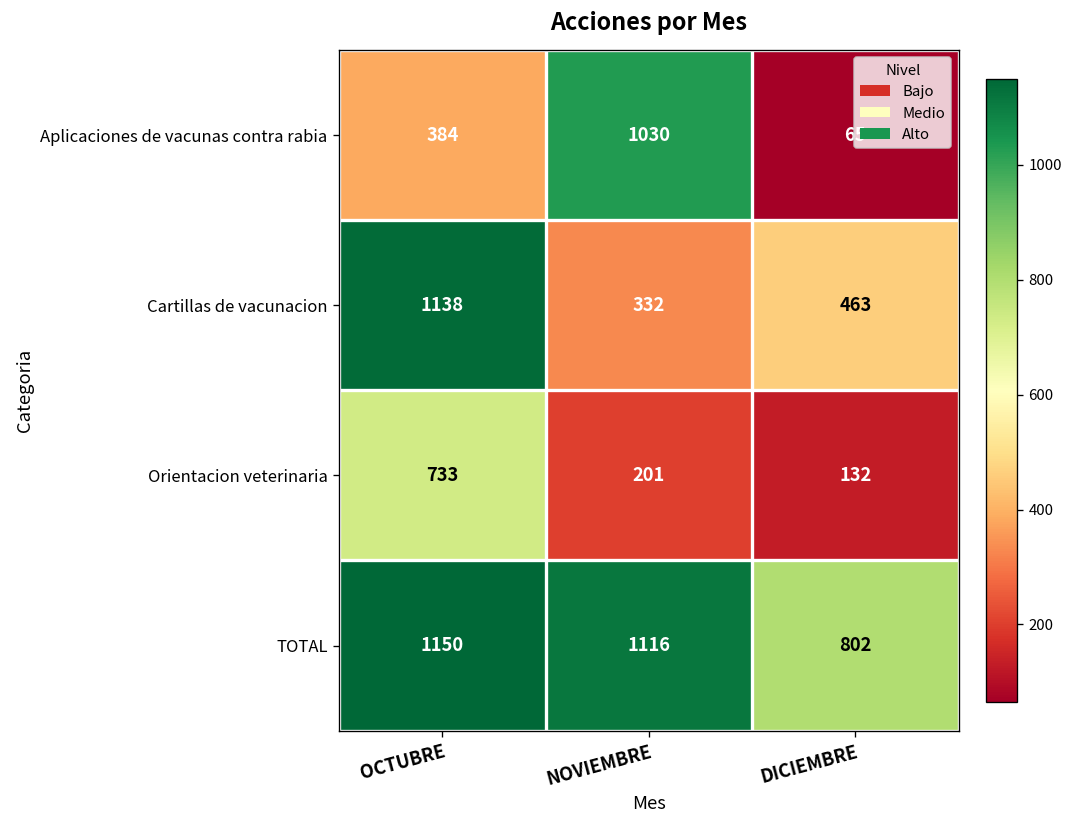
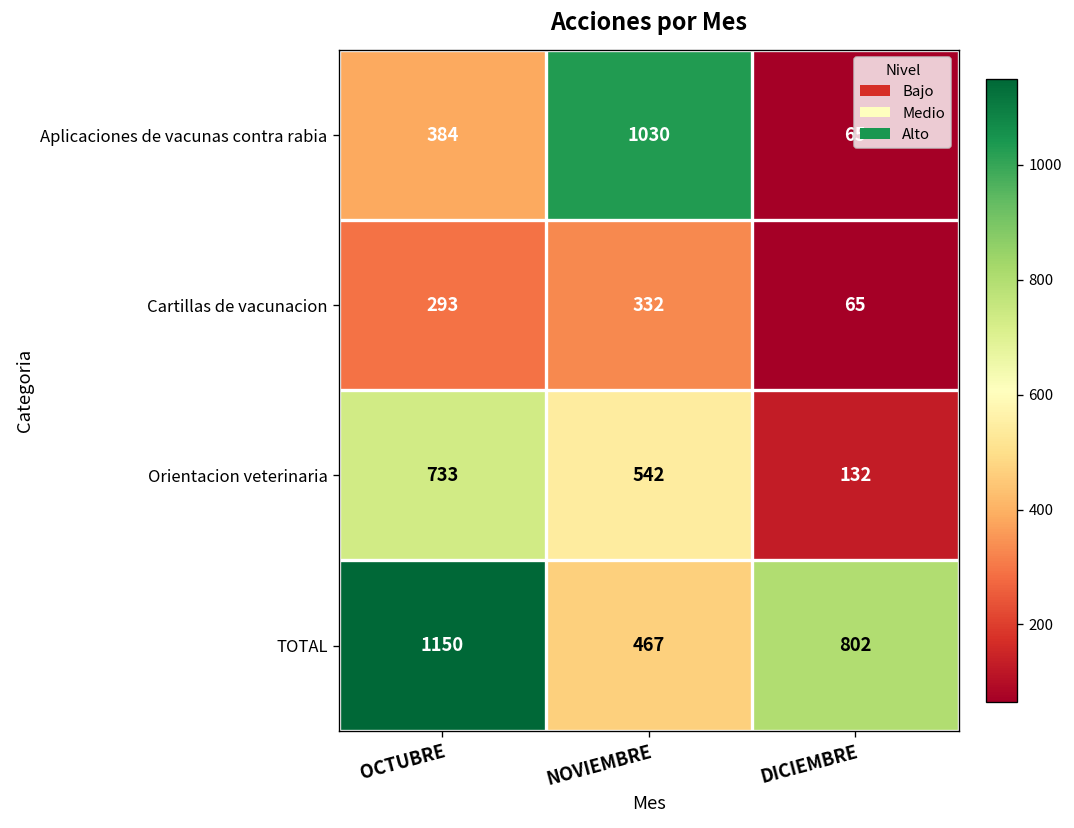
Cartillas de vacunacion, OCTUBRE: 1138 -> 293
Cartillas de vacunacion, DICIEMBRE: 463 -> 65
Orientacion veterinaria, NOVIEMBRE: 201 -> 542
TOTAL, NOVIEMBRE: 1116 -> 467
